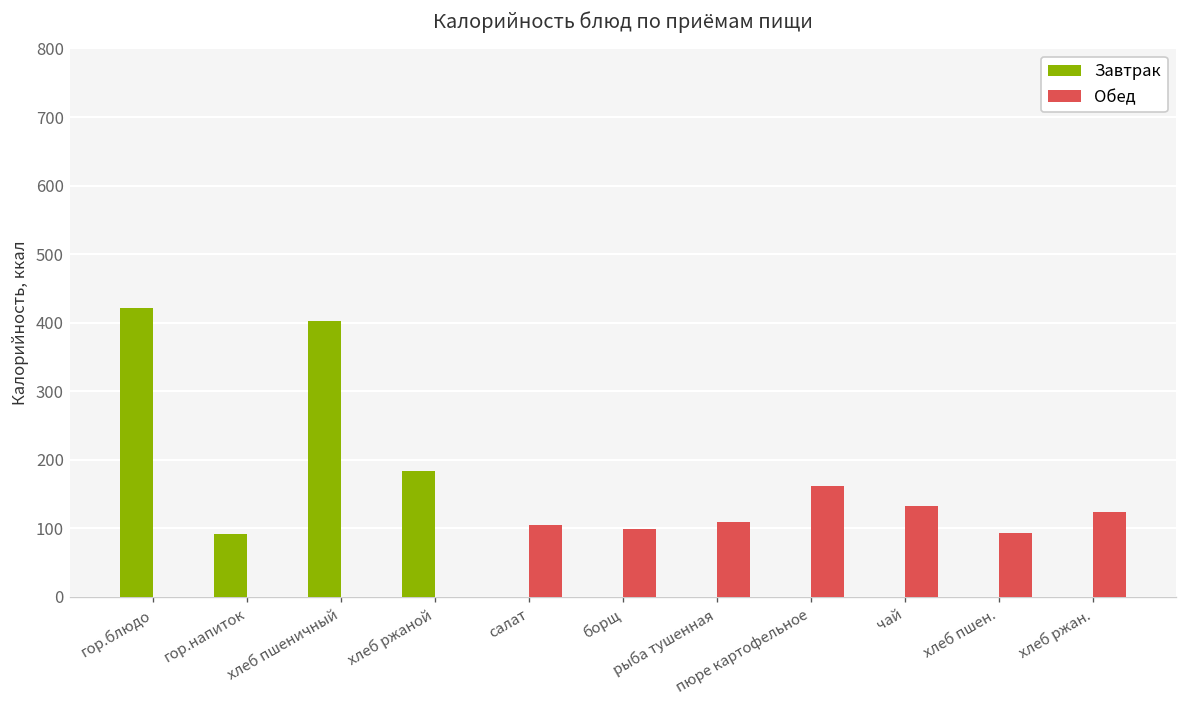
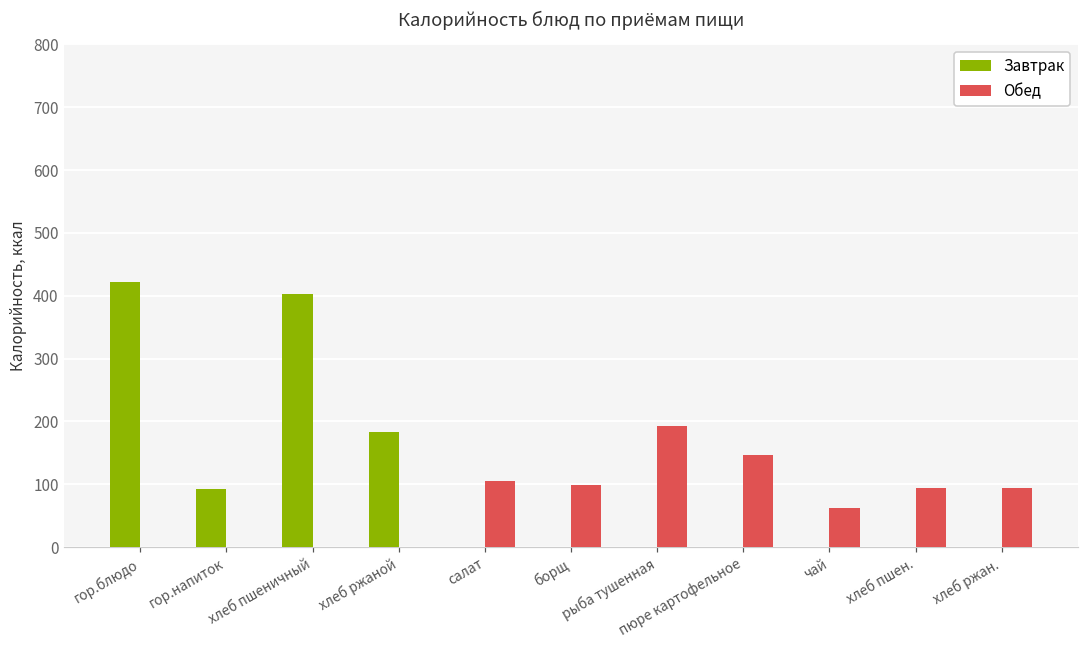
Обед, рыба тушенная: 110 -> 190
Обед, пюре картофельное: 160 -> 150
Обед, чай: 130 -> 60
Обед, хлеб ржан.: 120 -> 90
